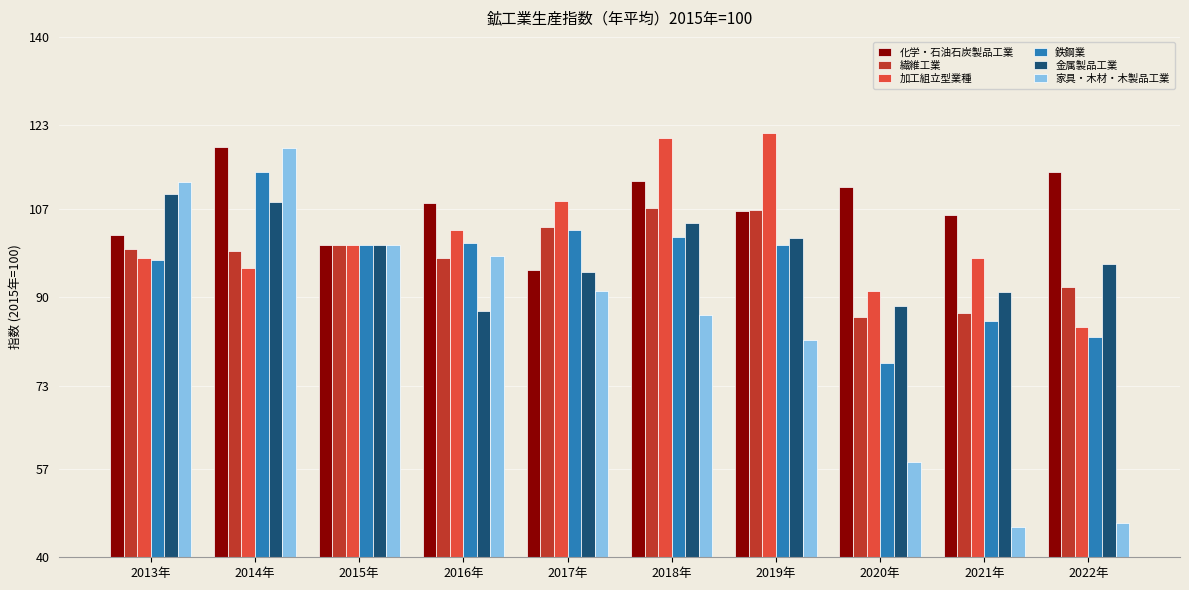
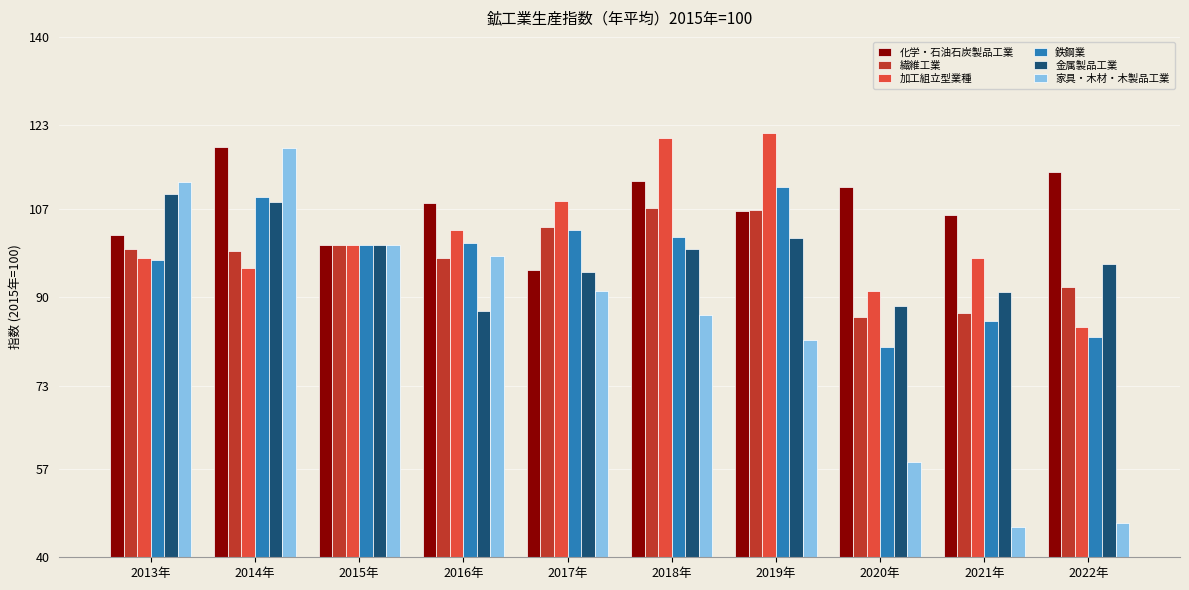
鉄鋼業, 2014年: 114 -> 109
金属製品工業, 2018年: 104 -> 99
鉄鋼業, 2019年: 100 -> 111
鉄鋼業, 2020年: 77 -> 81
